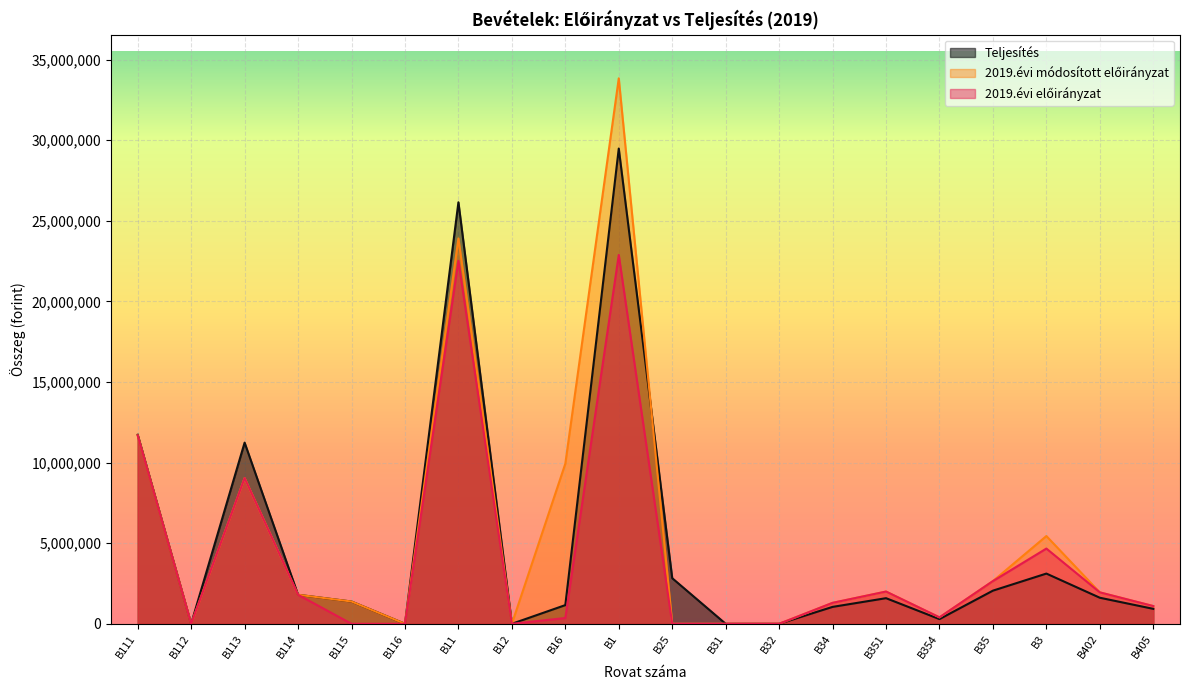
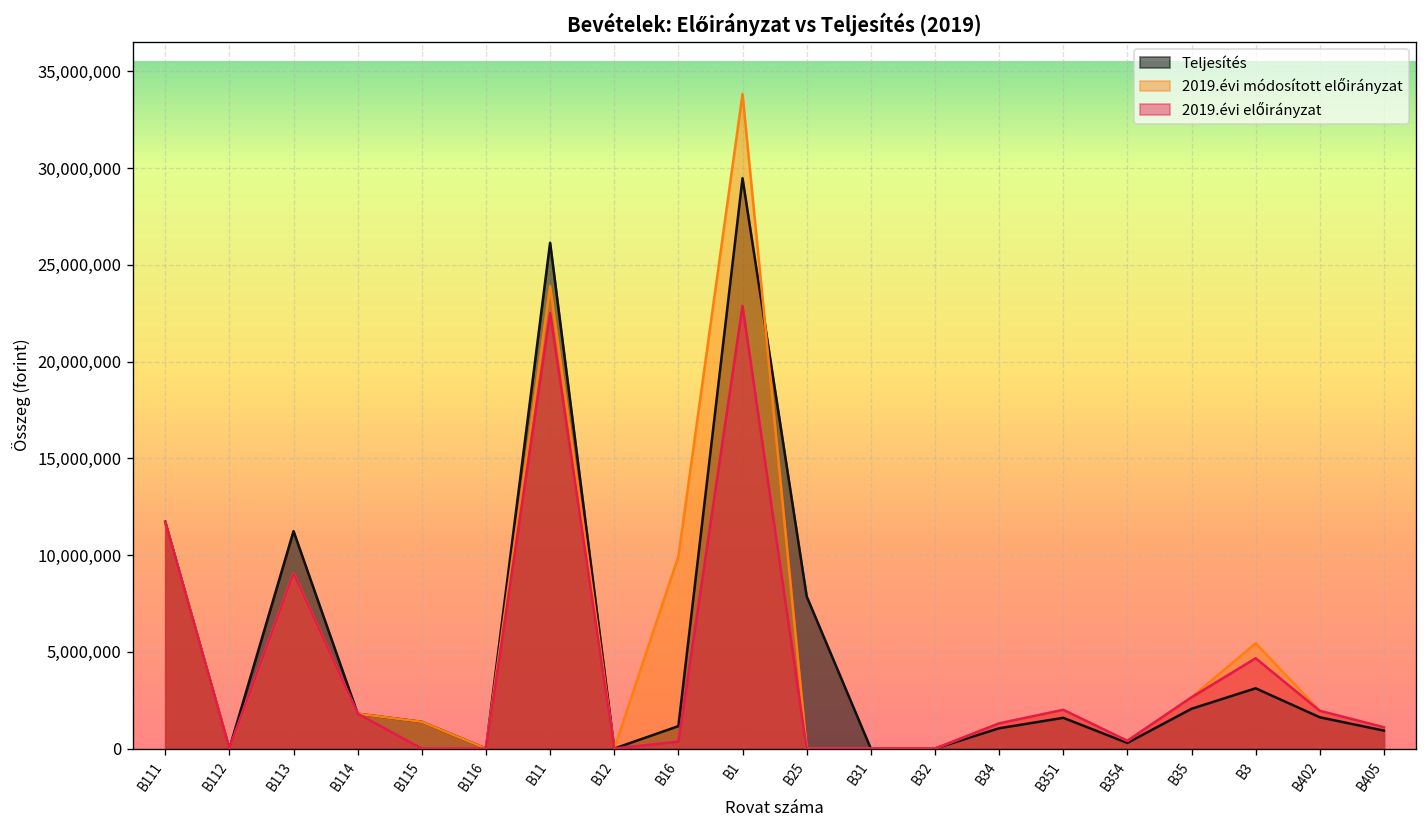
Teljesítés, B25: 2,800,000 -> 7,900,000
